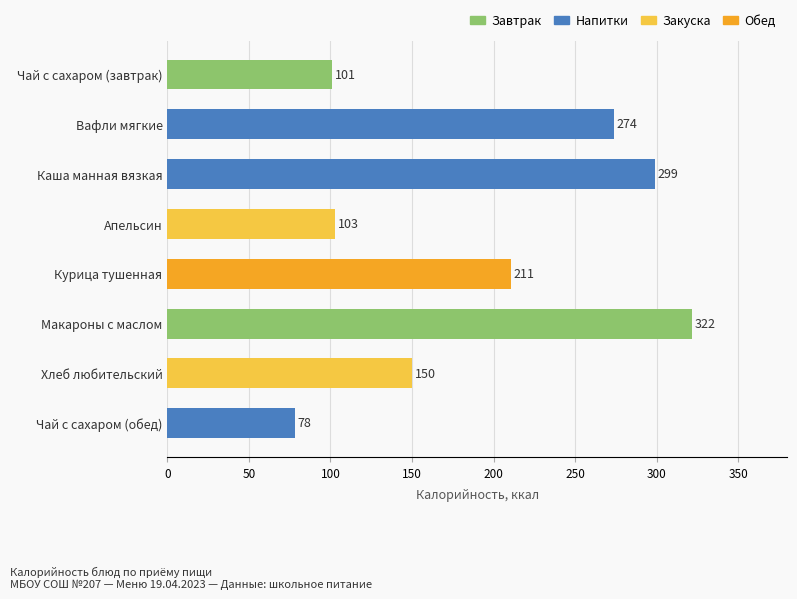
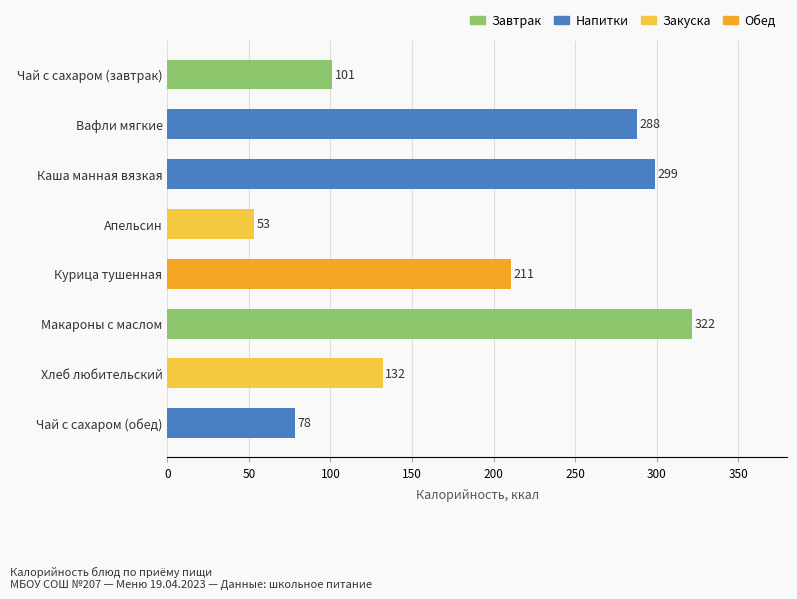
Вафли мягкие: 274 -> 288
Апельсин: 103 -> 53
Хлеб любительский: 150 -> 132
